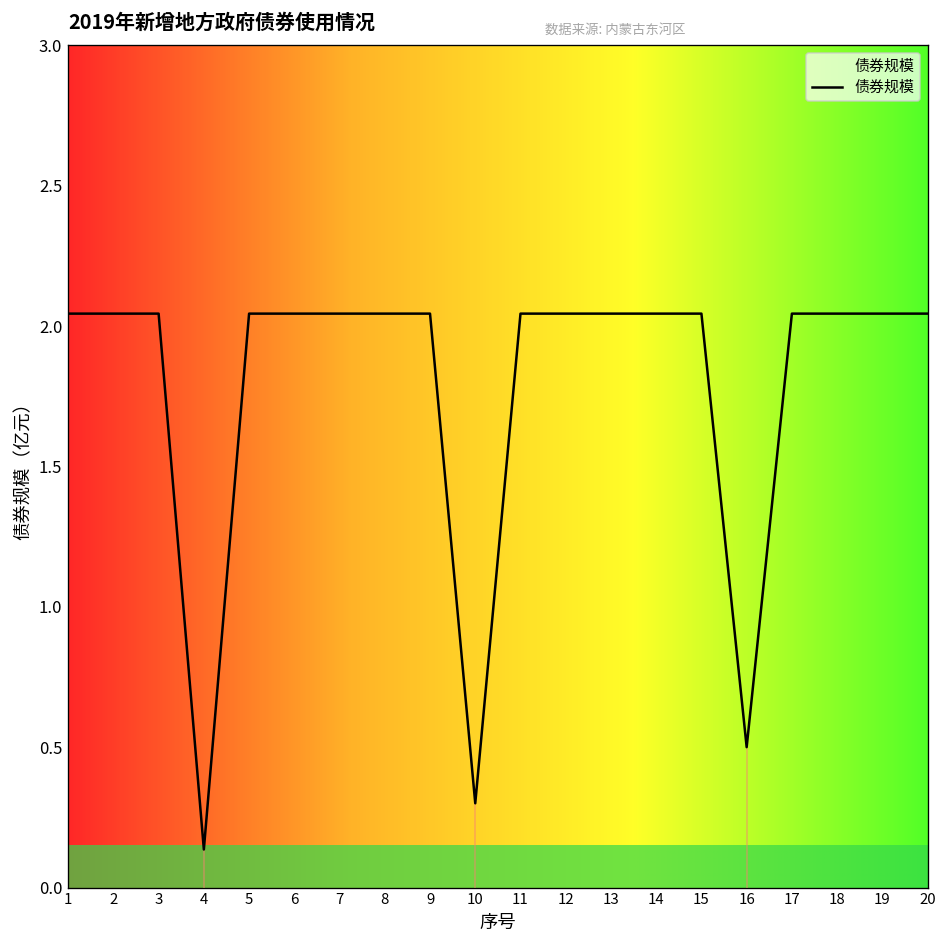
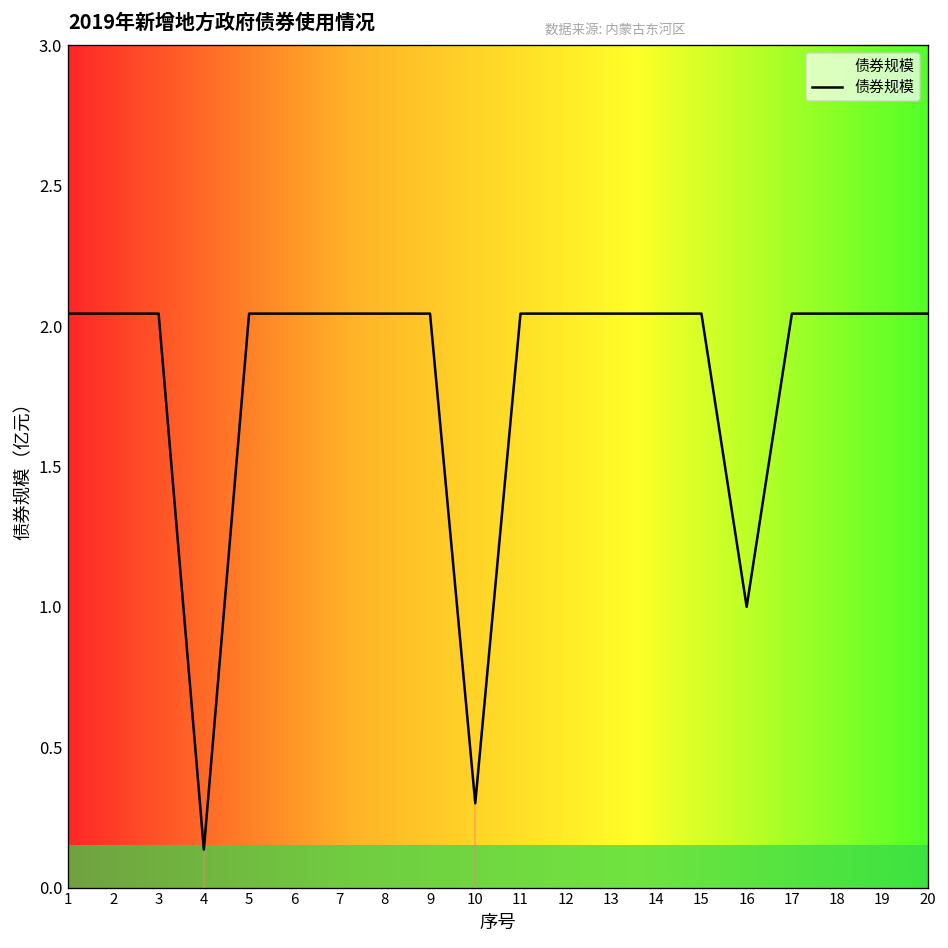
16: 0.5 -> 1.0
